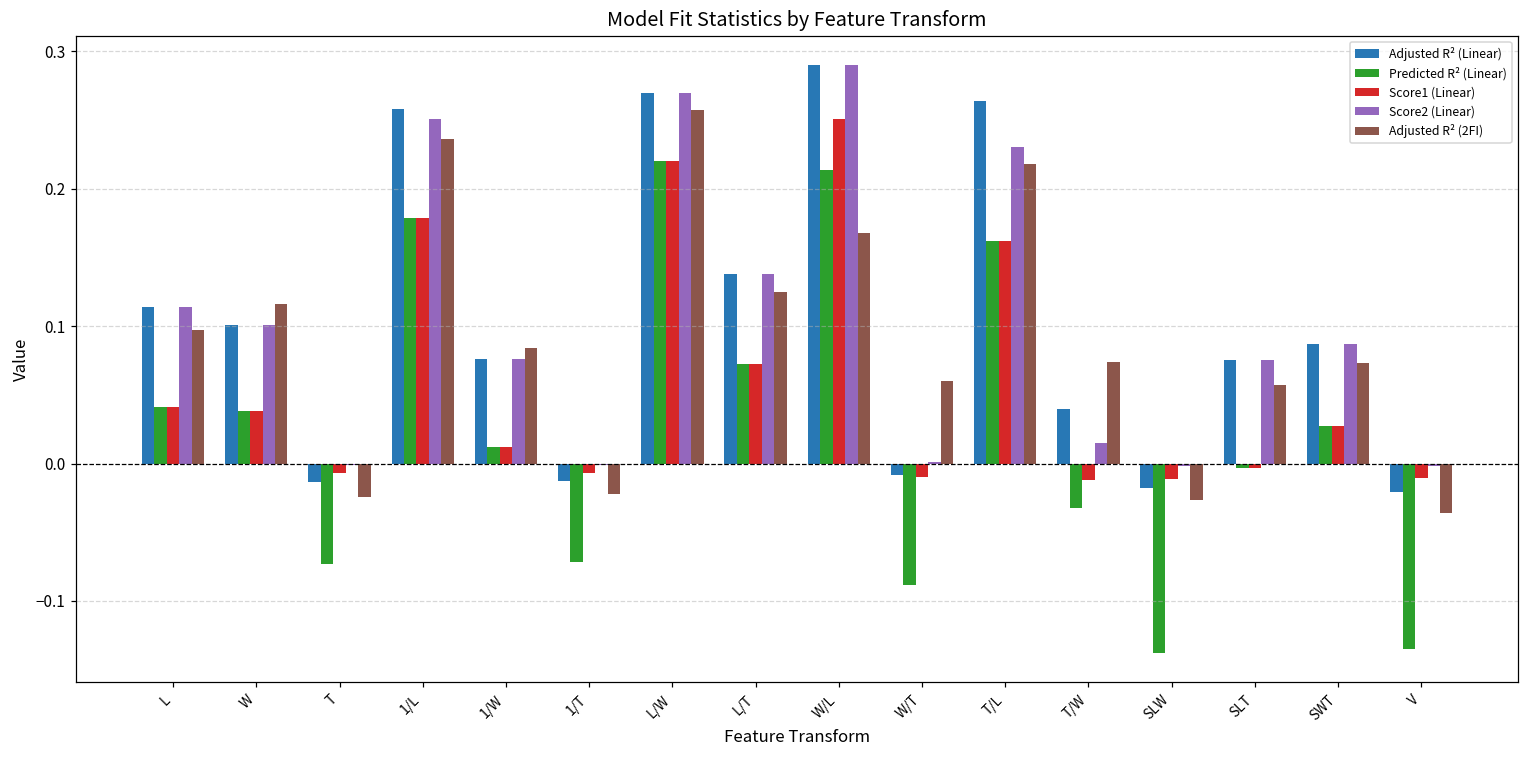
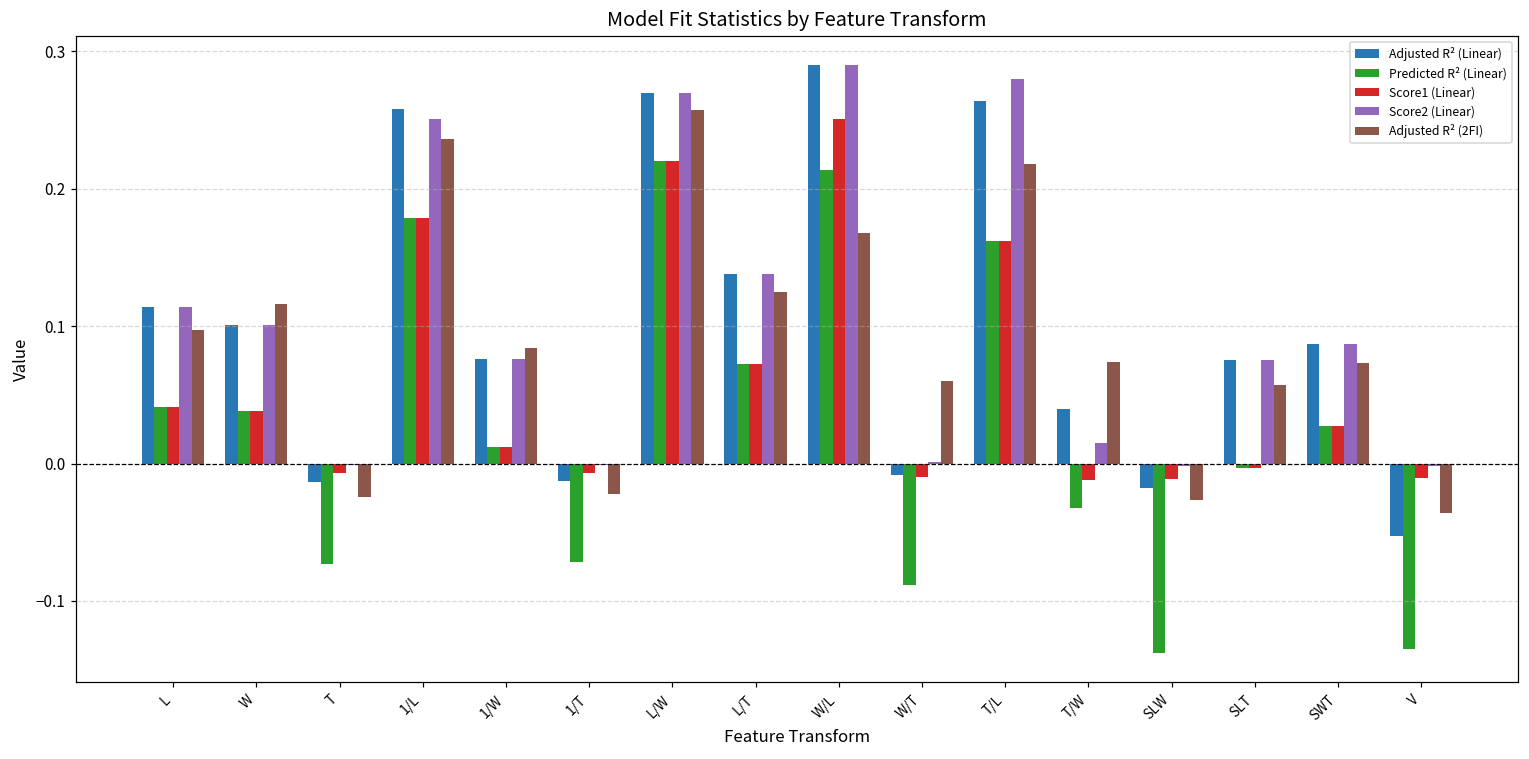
Score2 (Linear), T/L: 0.230 -> 0.280
Adjusted R² (Linear), V: -0.021 -> -0.053
